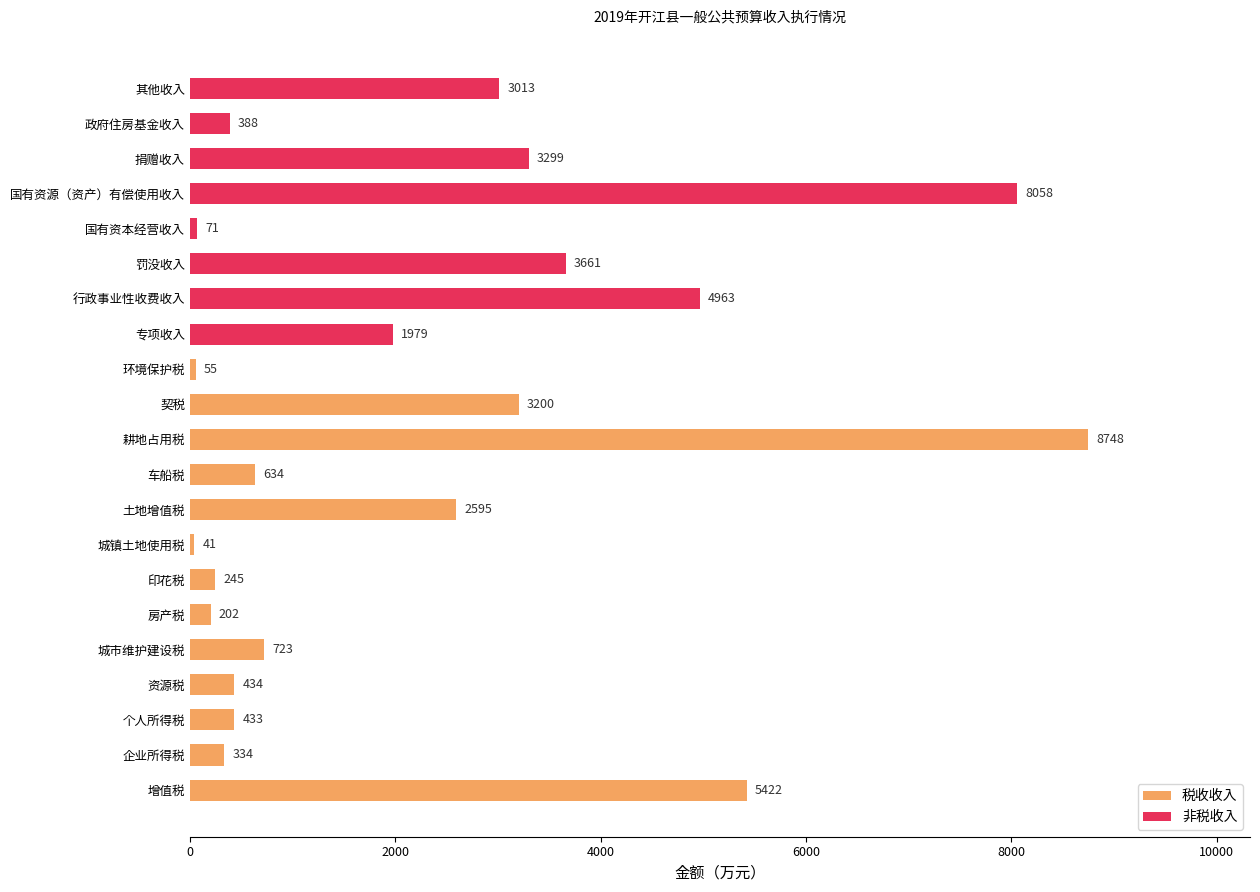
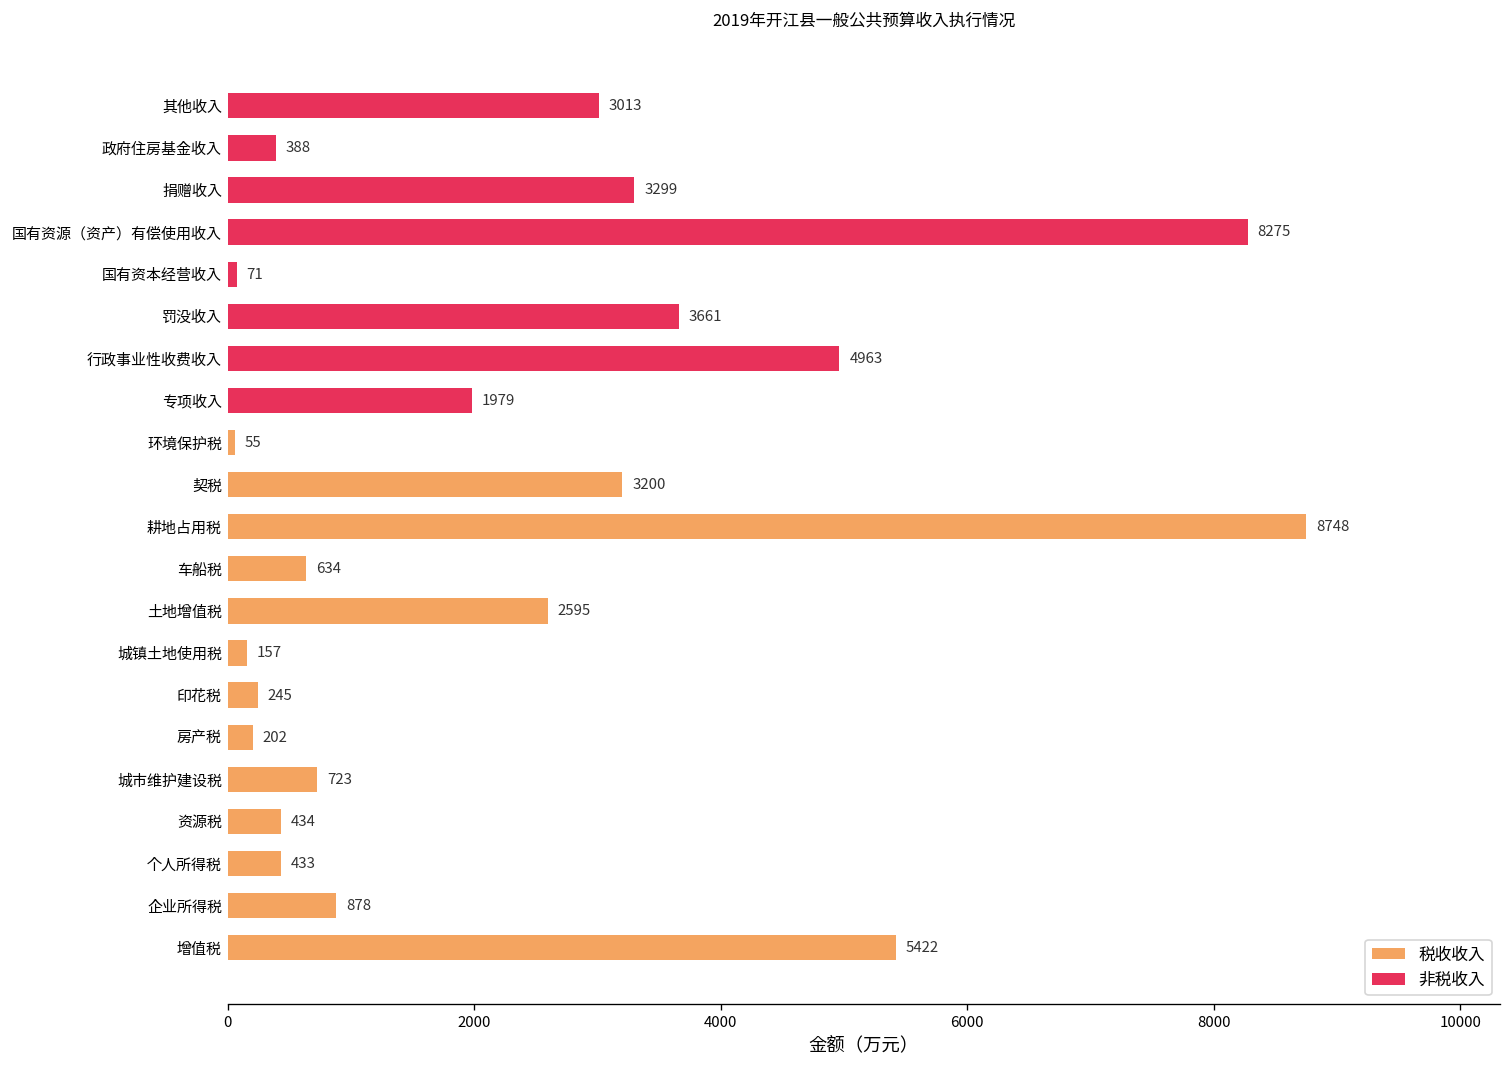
非税收入, 国有资源（资产）有偿使用收入: 8058 -> 8275
税收收入, 城镇土地使用税: 41 -> 157
税收收入, 企业所得税: 334 -> 878
